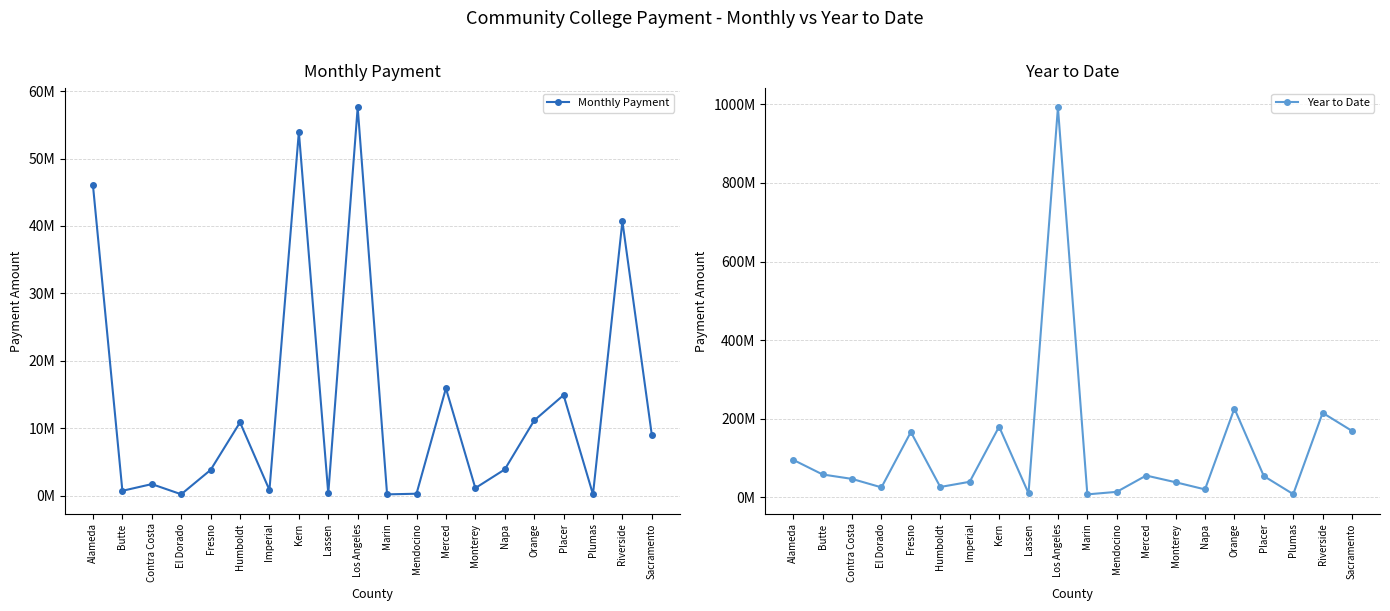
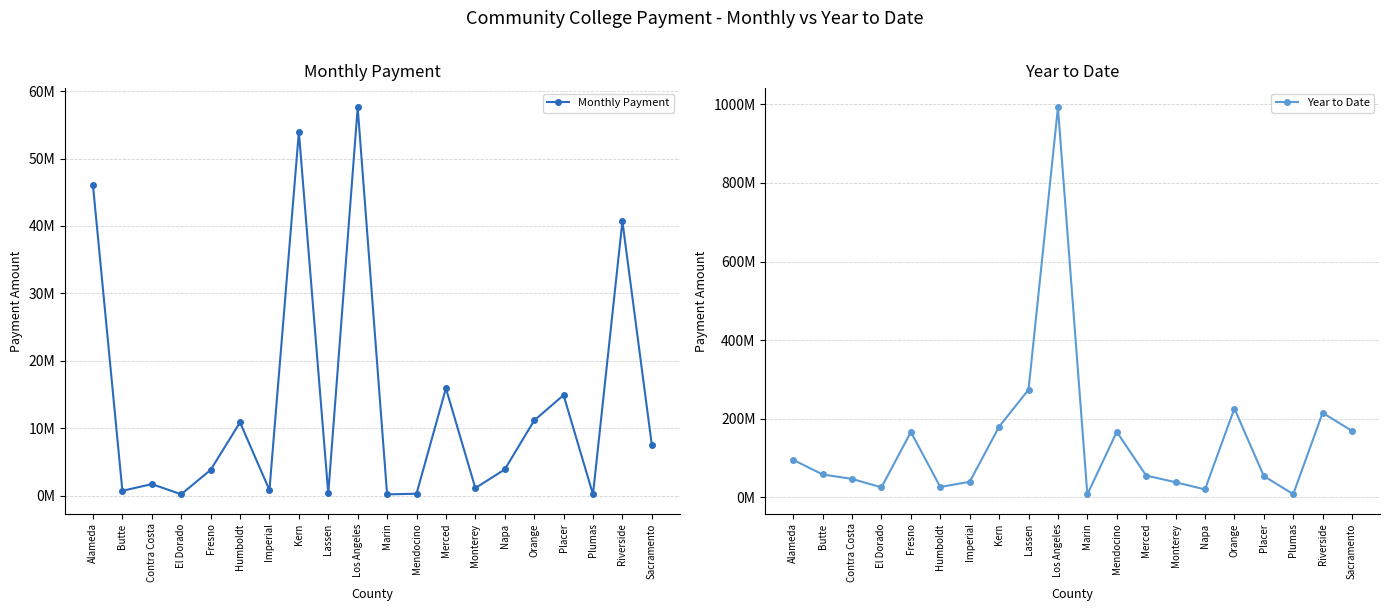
Monthly Payment, Sacramento: 9000000 -> 8000000
Year to Date, Lassen: 10000000 -> 270000000
Year to Date, Mendocino: 10000000 -> 170000000
